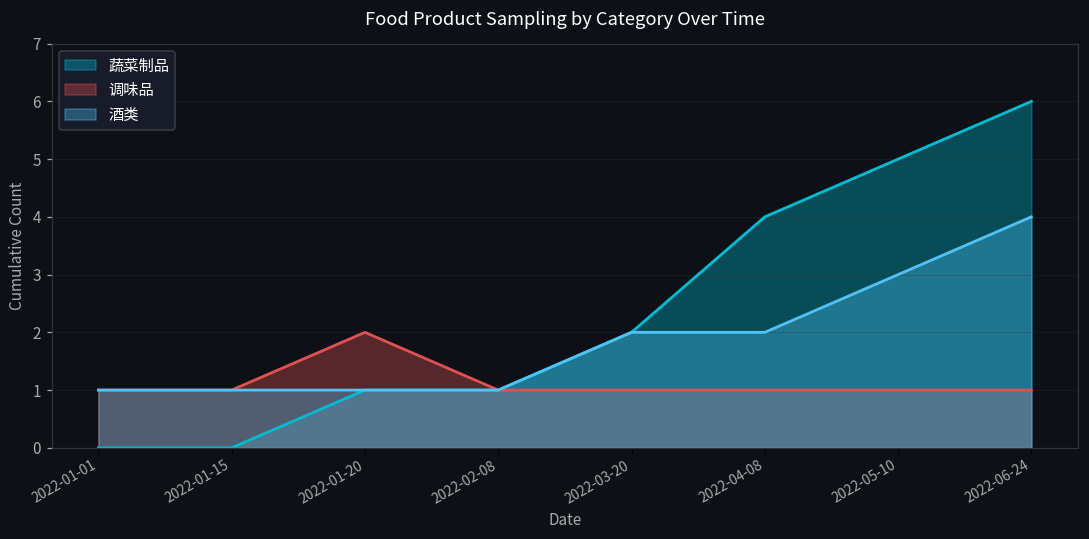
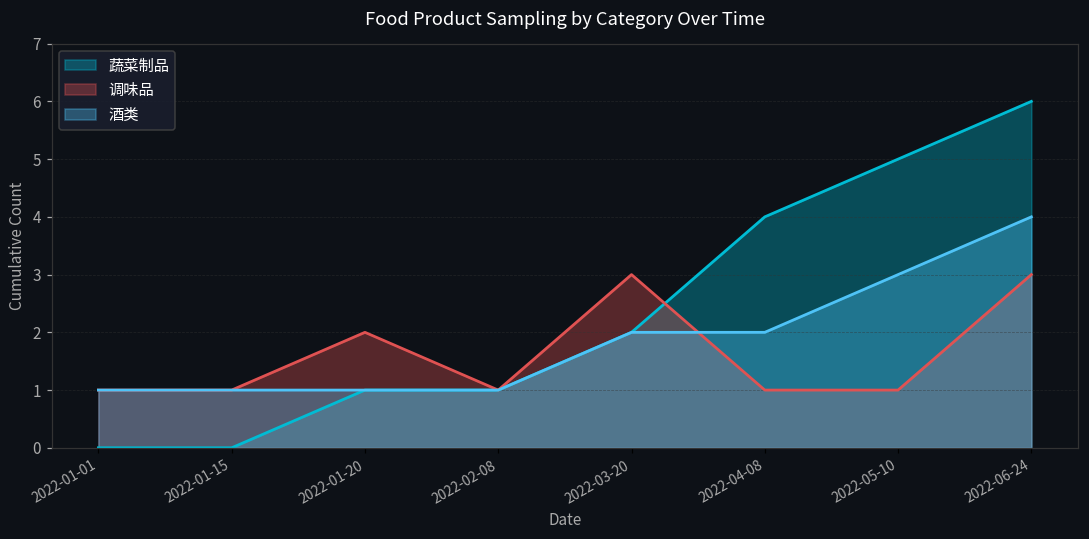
调味品, 2022-03-20: 1 -> 3
调味品, 2022-06-24: 1 -> 3
